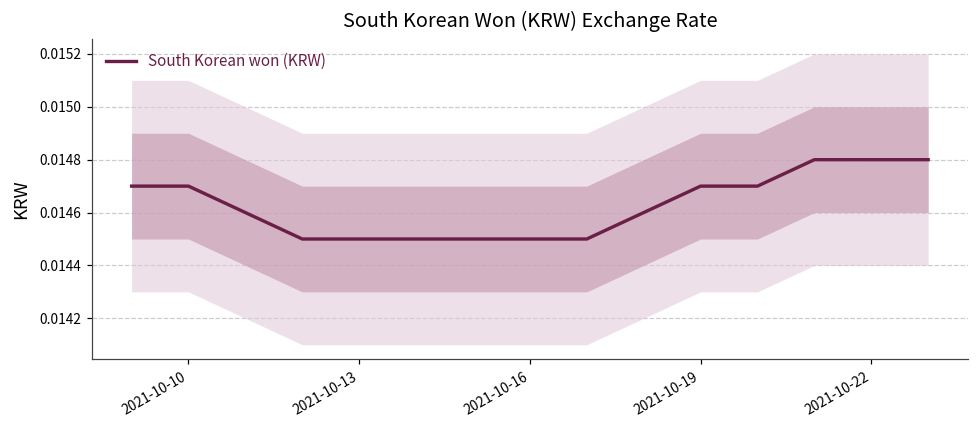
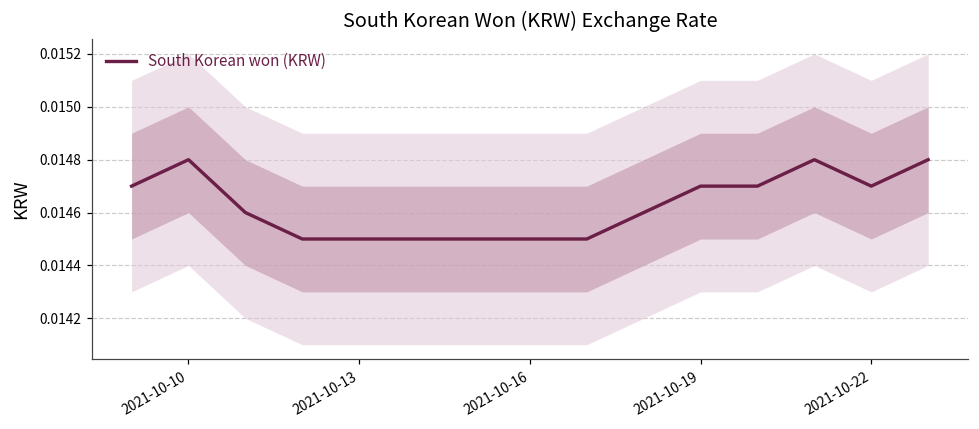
South Korean won (KRW), 2021-10-10: 0.0147 -> 0.0148
South Korean won (KRW), 2021-10-22: 0.0148 -> 0.0147
